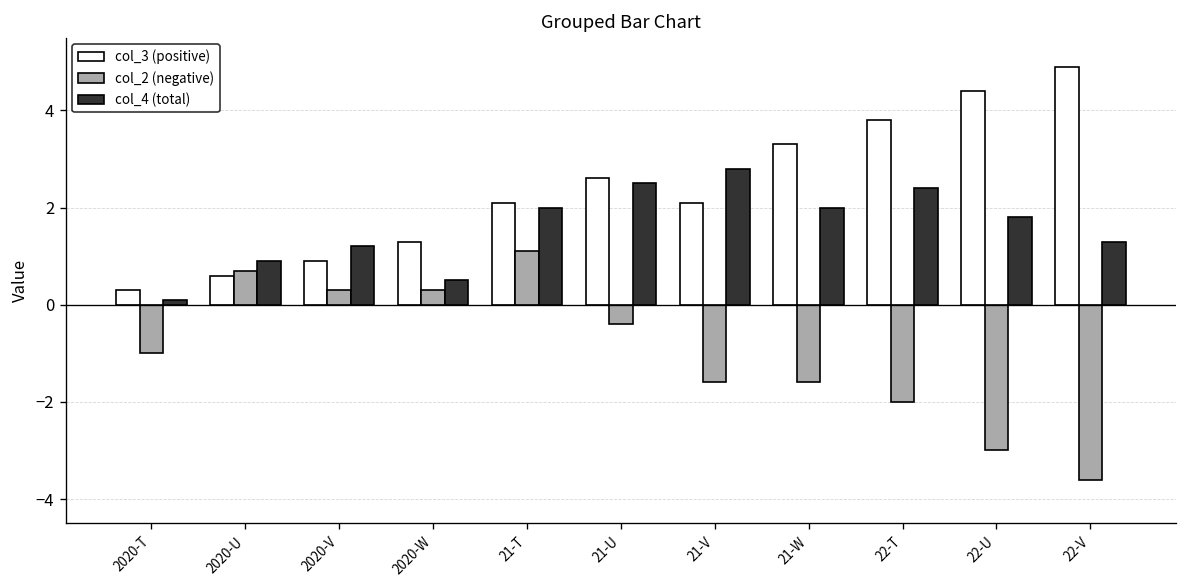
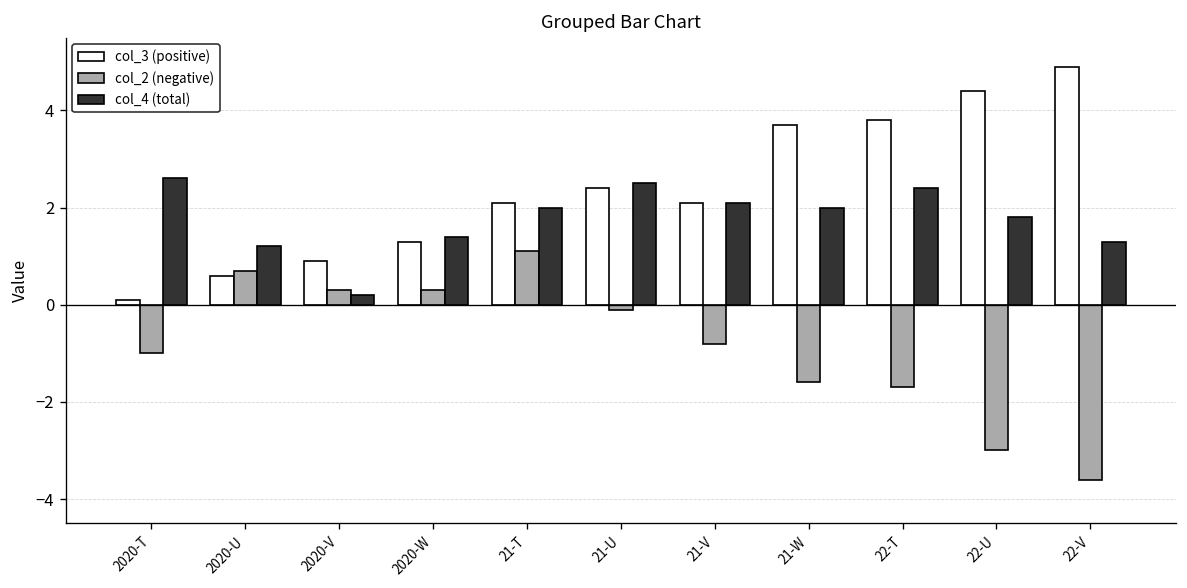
col_3 (positive), 2020-T: 0.3 -> 0.1
col_4 (total), 2020-T: 0.1 -> 2.6
col_4 (total), 2020-U: 0.9 -> 1.2
col_4 (total), 2020-V: 1.2 -> 0.2
col_4 (total), 2020-W: 0.5 -> 1.4
col_3 (positive), 21-U: 2.6 -> 2.4
col_2 (negative), 21-U: -0.4 -> -0.1
col_2 (negative), 21-V: -1.6 -> -0.8
col_4 (total), 21-V: 2.8 -> 2.1
col_3 (positive), 21-W: 3.3 -> 3.7
col_2 (negative), 22-T: -2.0 -> -1.7
